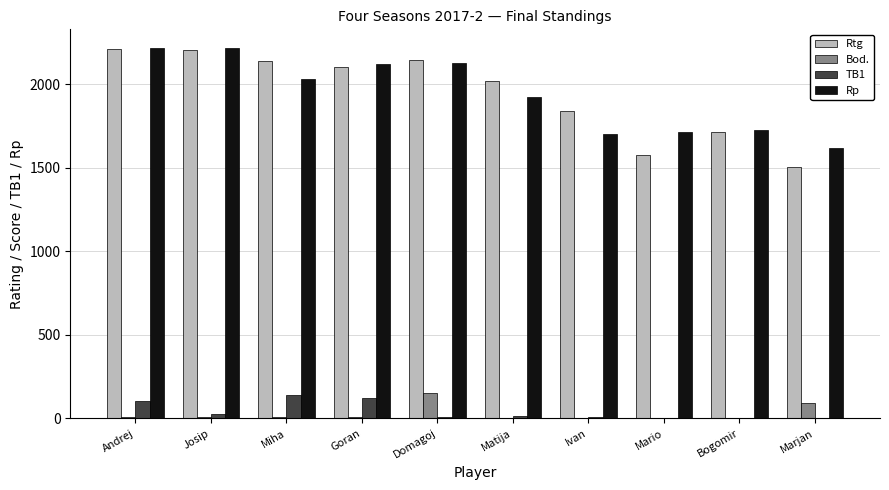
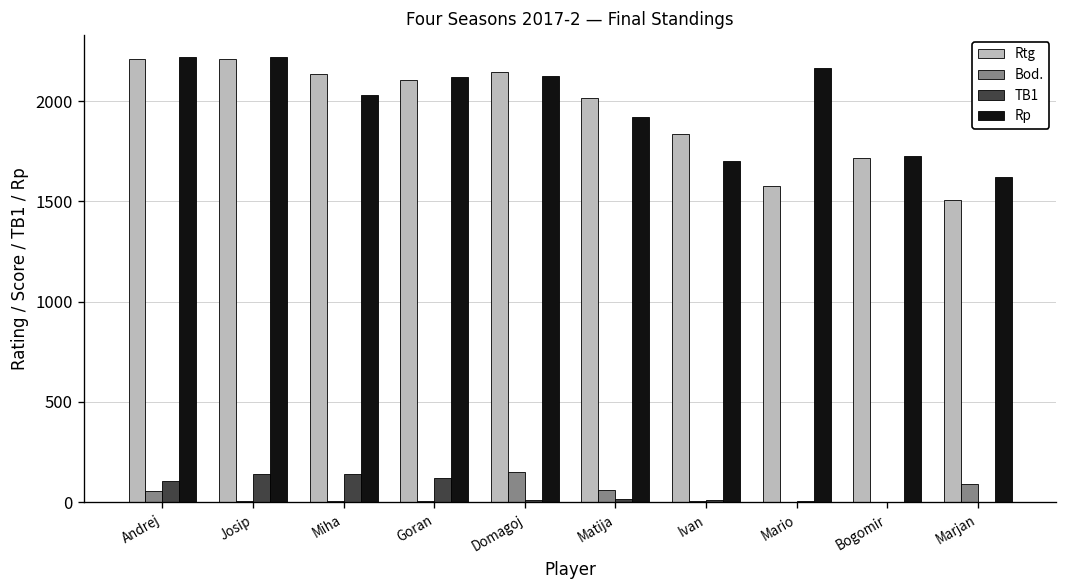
Bod., Andrej: 10 -> 60
TB1, Josip: 30 -> 140
Bod., Matija: 0 -> 60
Rp, Mario: 1710 -> 2160
